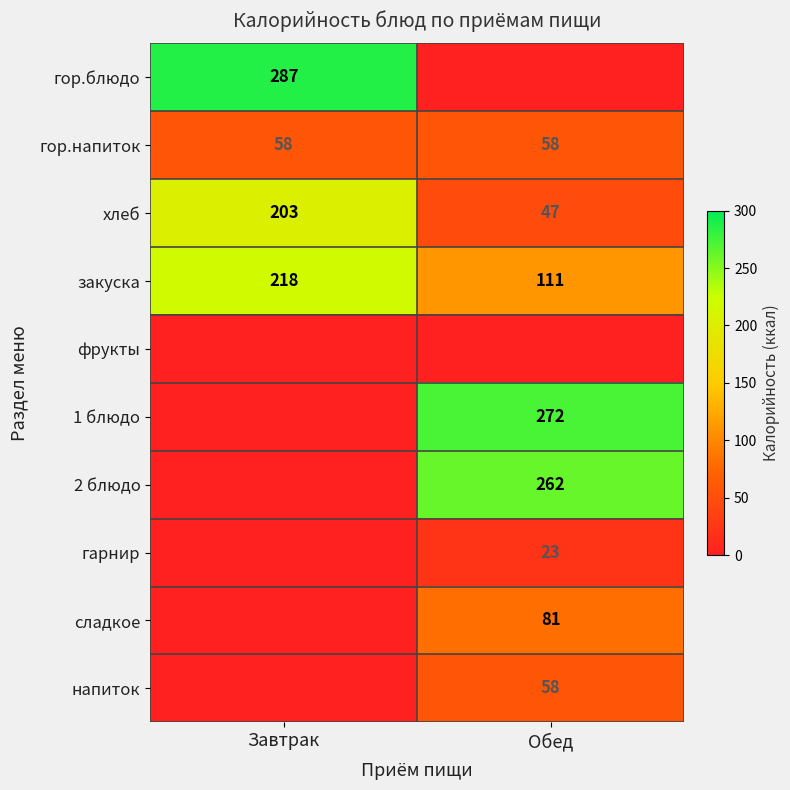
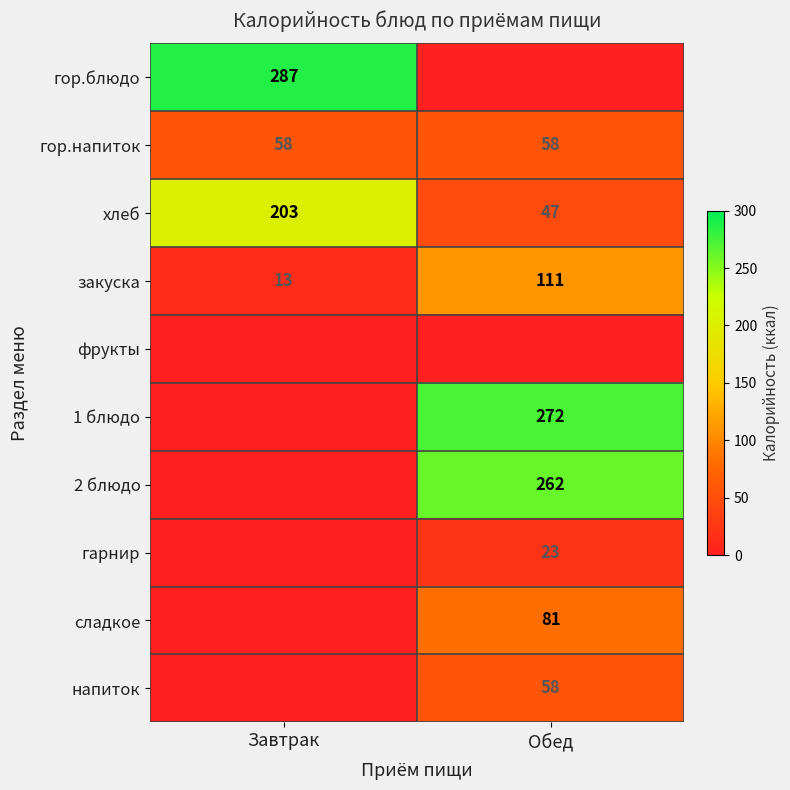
закуска, Завтрак: 218 -> 13
